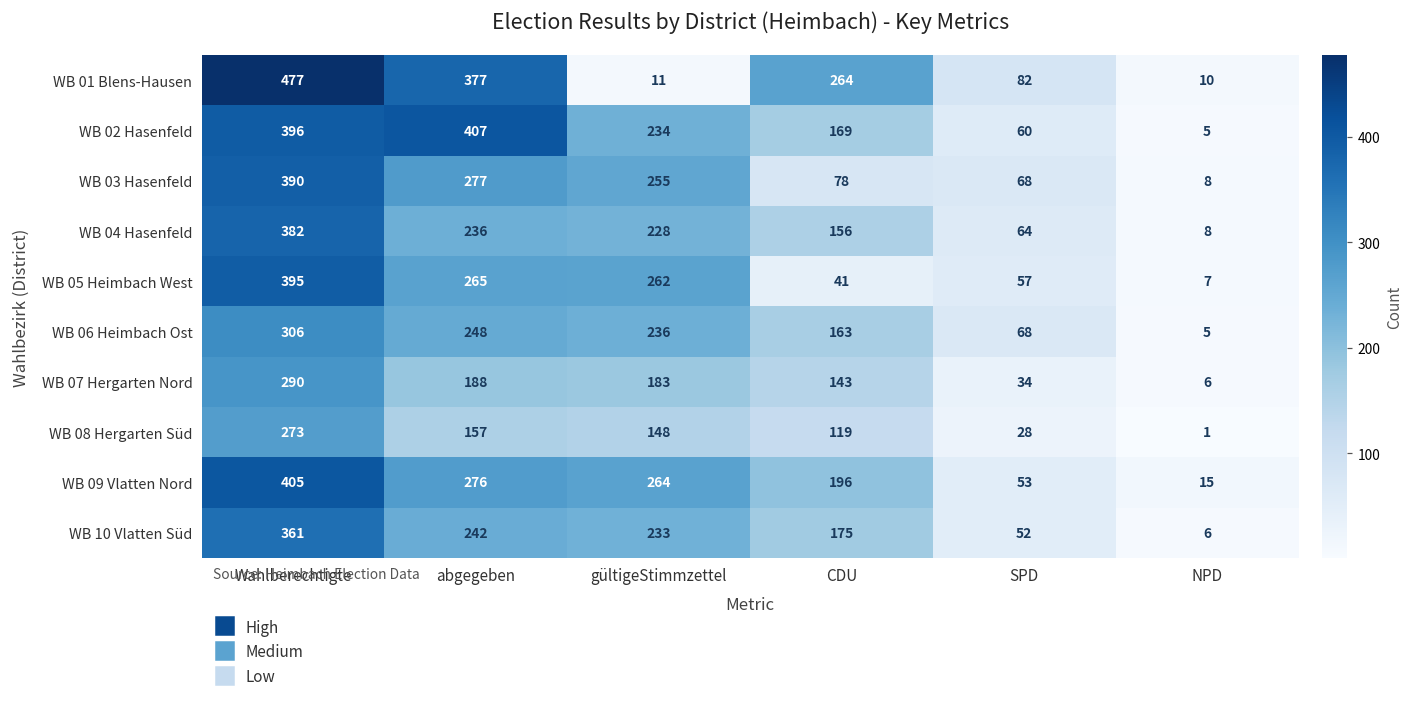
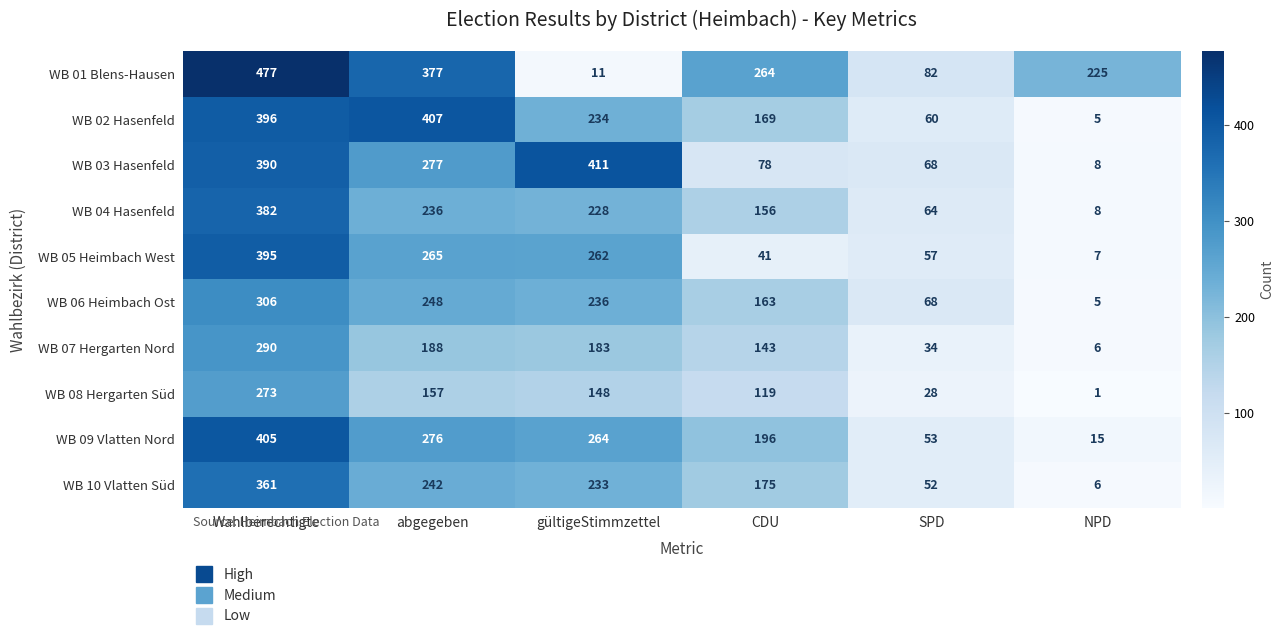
WB 01 Blens-Hausen, NPD: 10 -> 225
WB 03 Hasenfeld, gültigeStimmzettel: 255 -> 411
